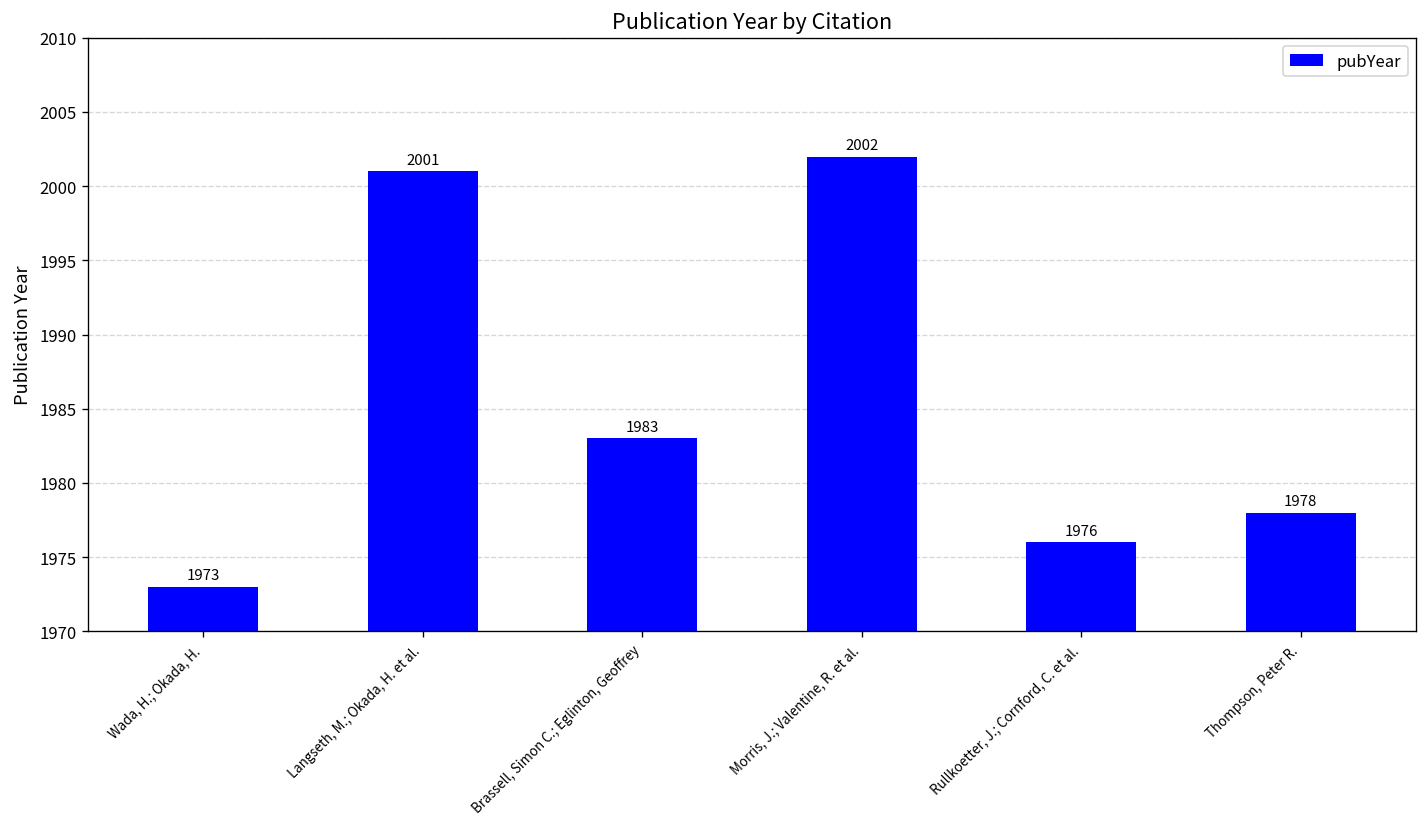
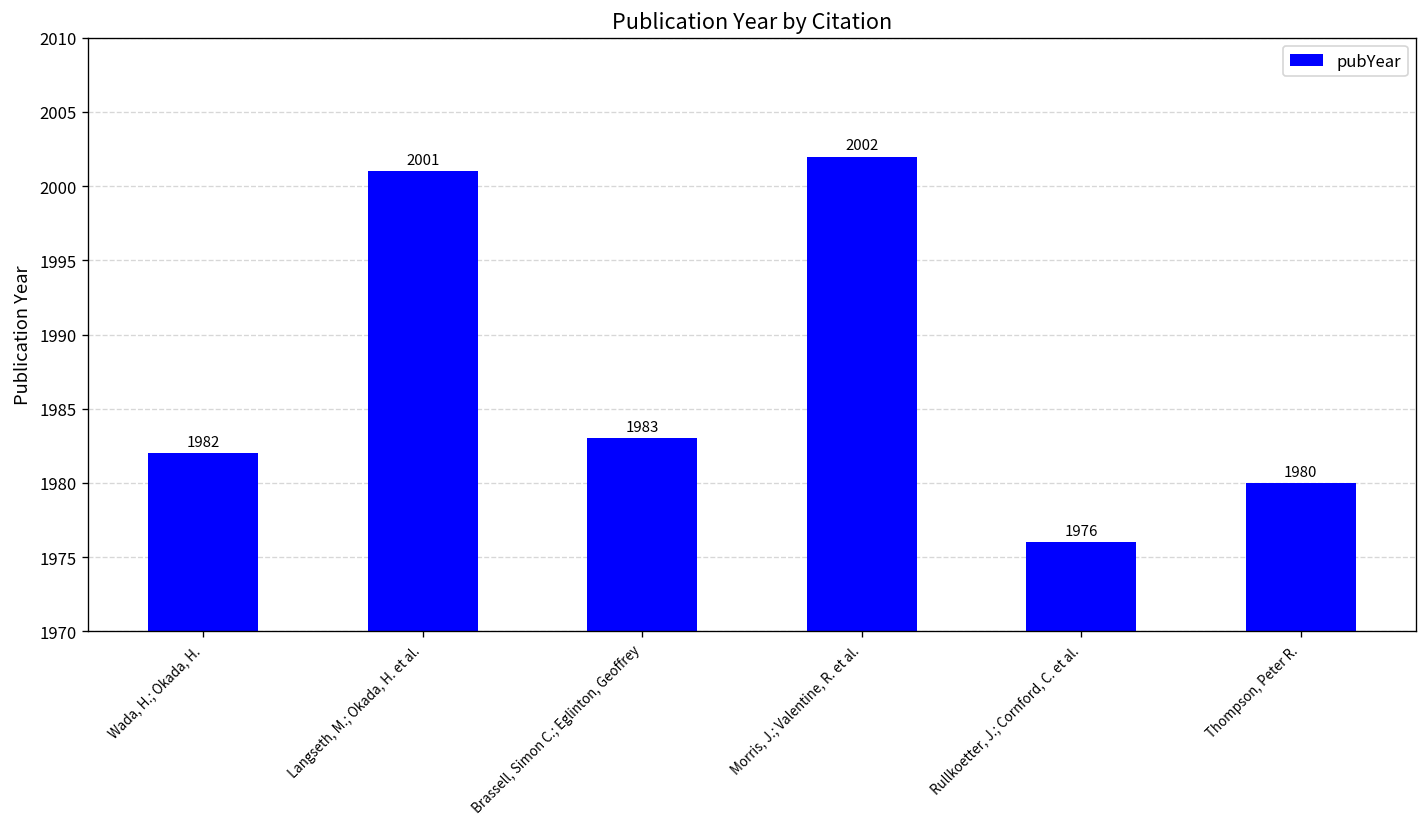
Wada, H.; Okada, H.: 1973 -> 1982
Thompson, Peter R.: 1978 -> 1980
